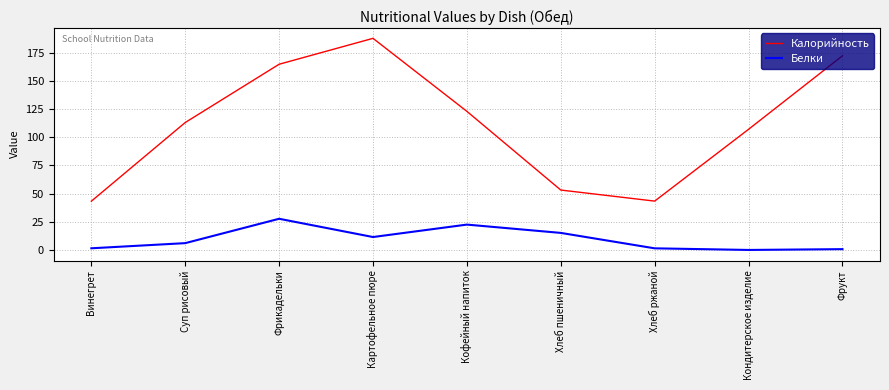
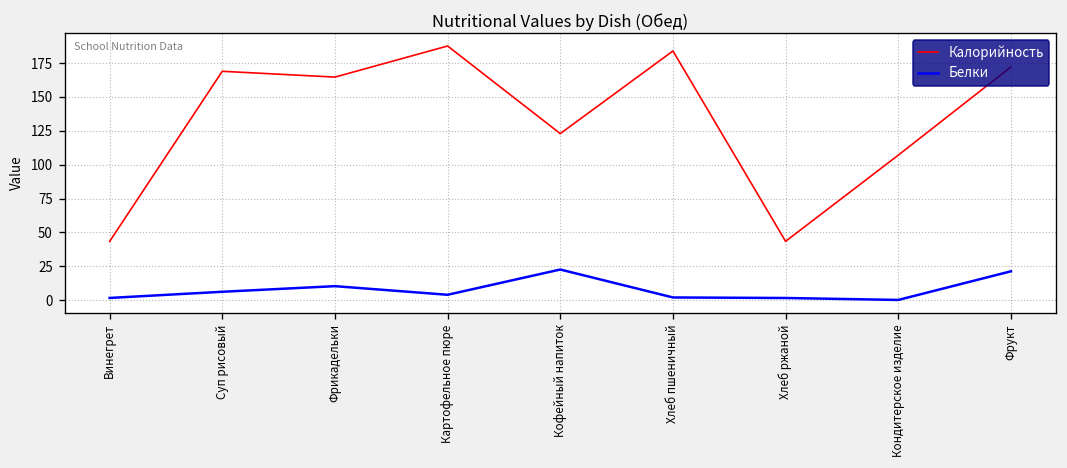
Калорийность, Суп рисовый: 113 -> 169
Белки, Фрикадельки: 28 -> 10
Белки, Картофельное пюре: 12 -> 4
Калорийность, Хлеб пшеничный: 53 -> 184
Белки, Хлеб пшеничный: 15 -> 2
Белки, Фрукт: 1 -> 21
